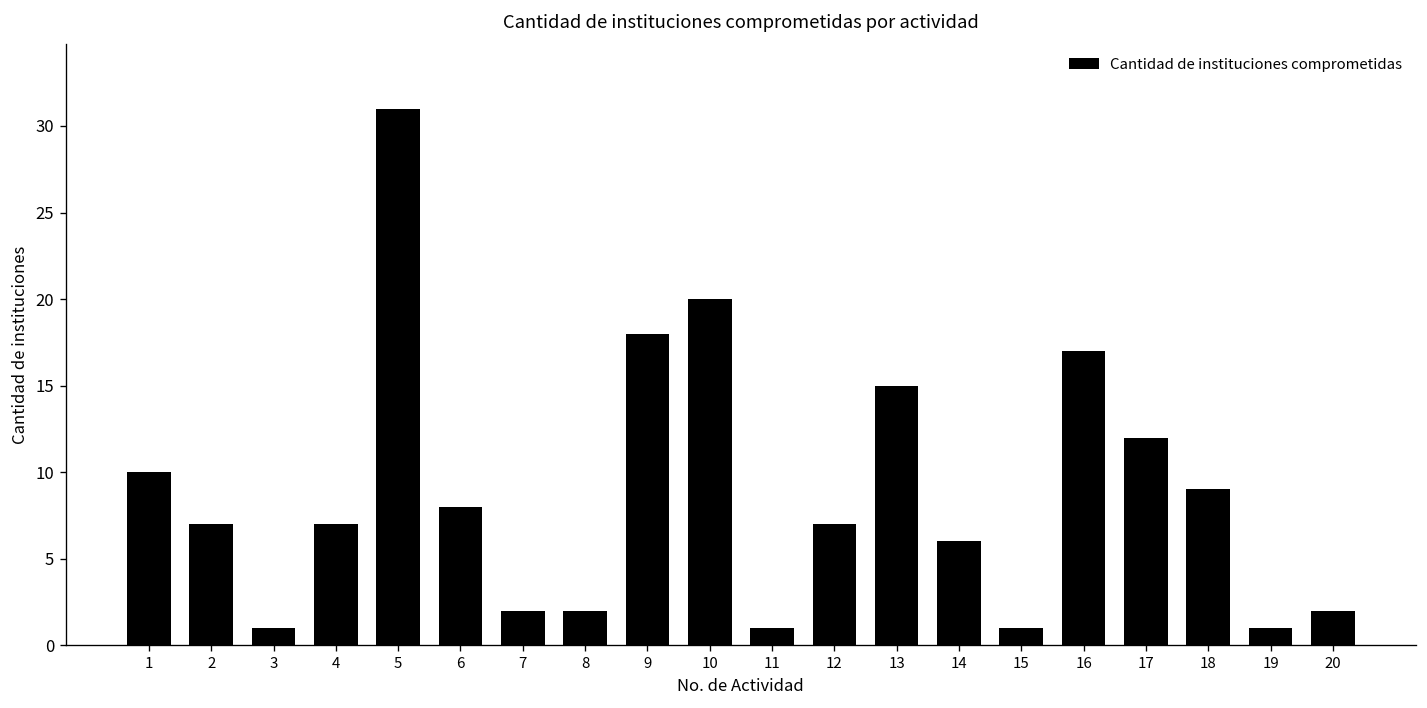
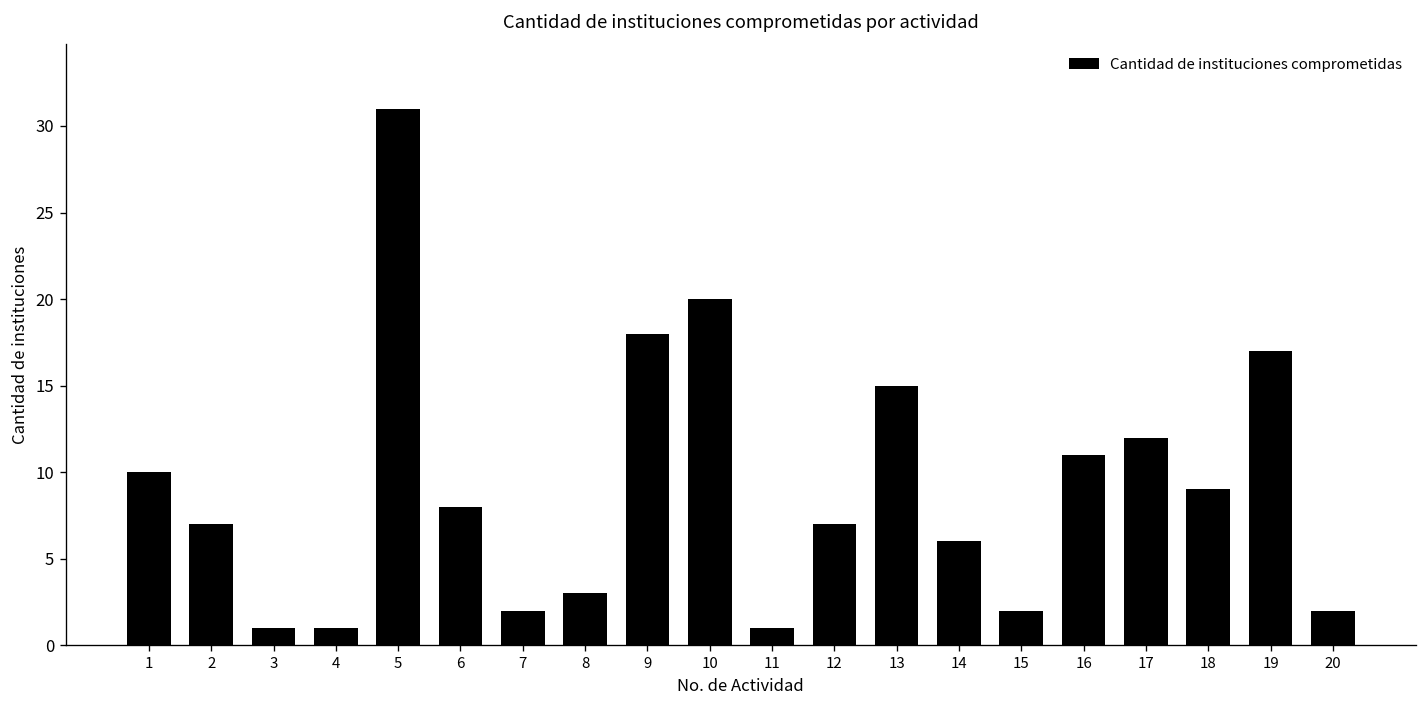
4: 7 -> 1
8: 2 -> 3
15: 1 -> 2
16: 17 -> 11
19: 1 -> 17
